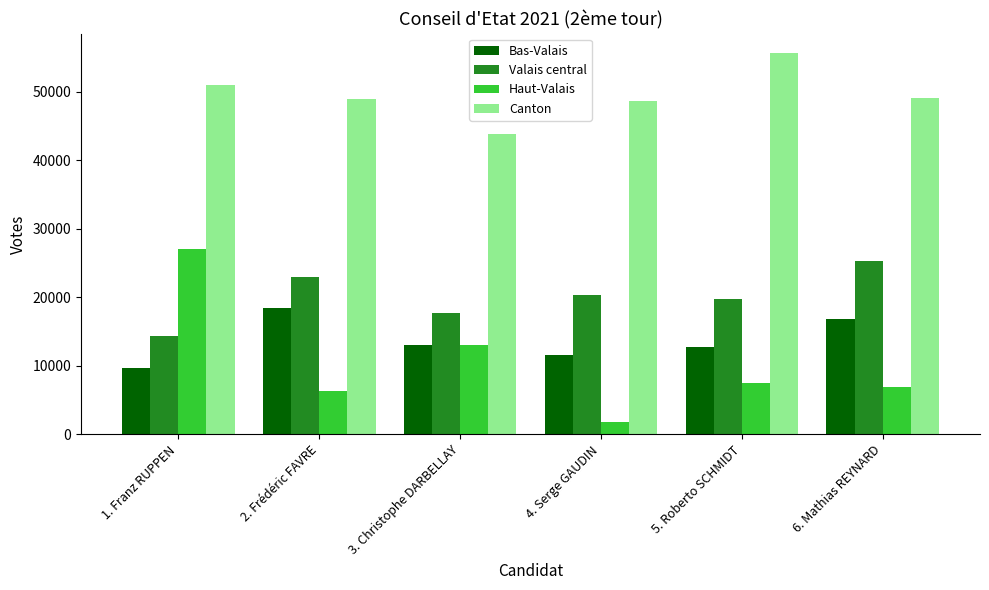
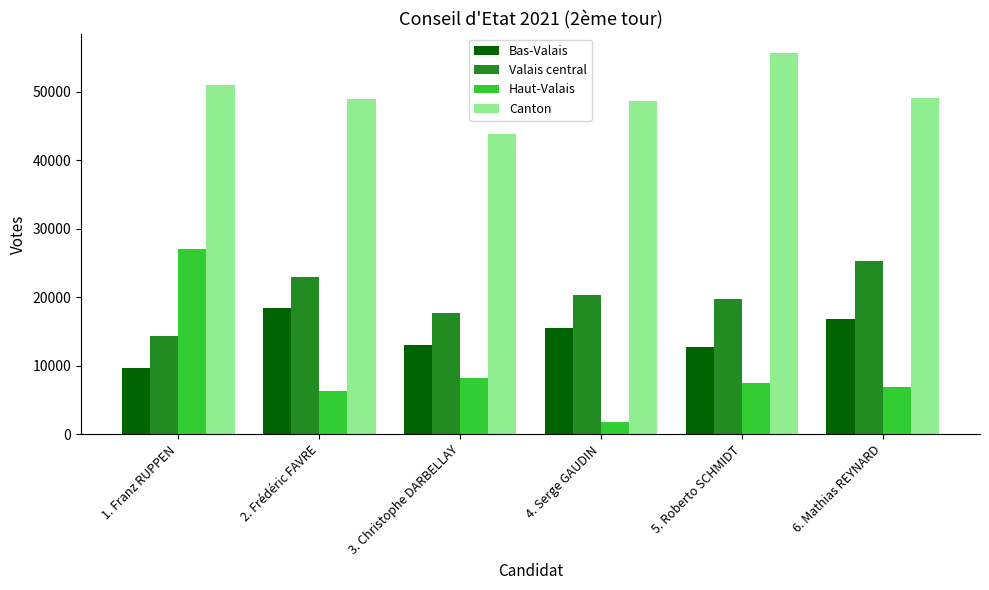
Haut-Valais, 3. Christophe DARBELLAY: 13000 -> 8000
Bas-Valais, 4. Serge GAUDIN: 11000 -> 15000
